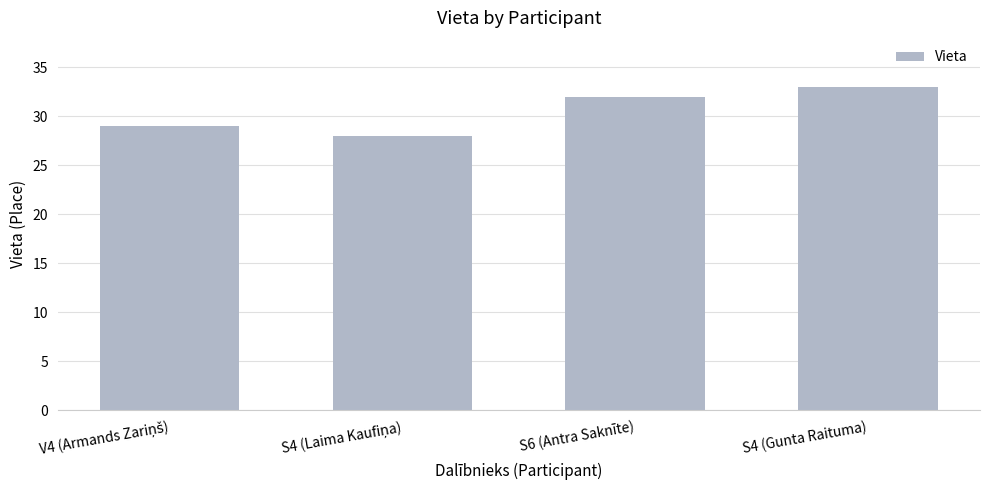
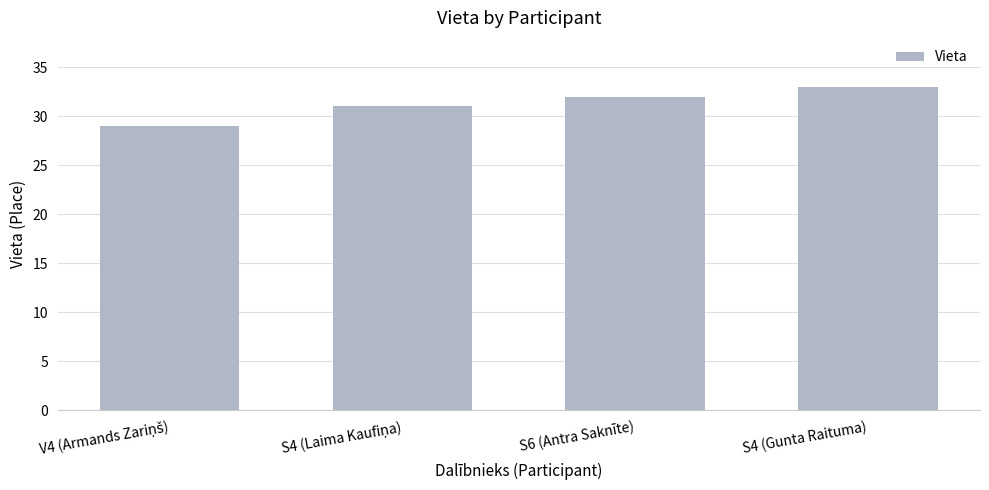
S4 (Laima Kaufiņa): 28 -> 31
